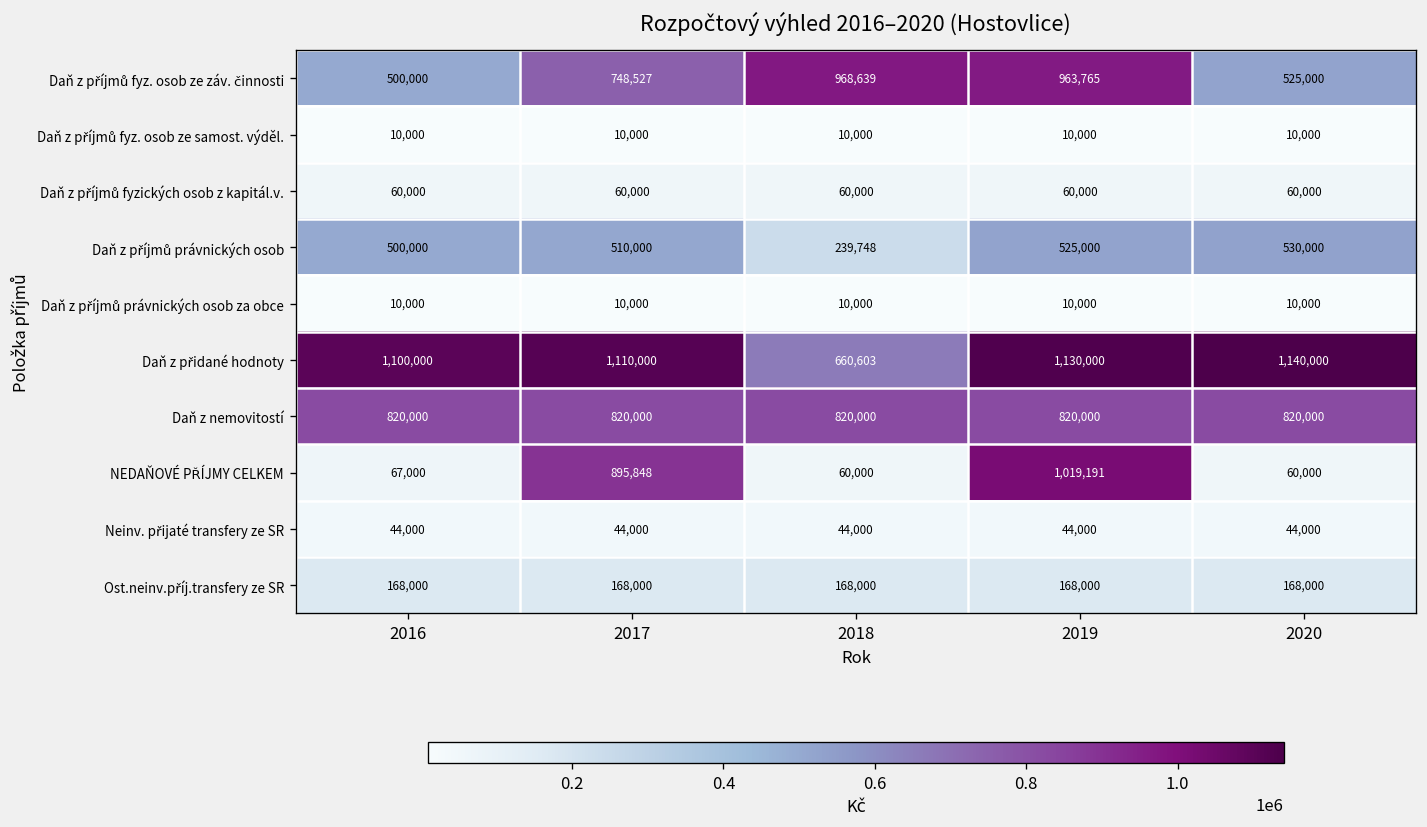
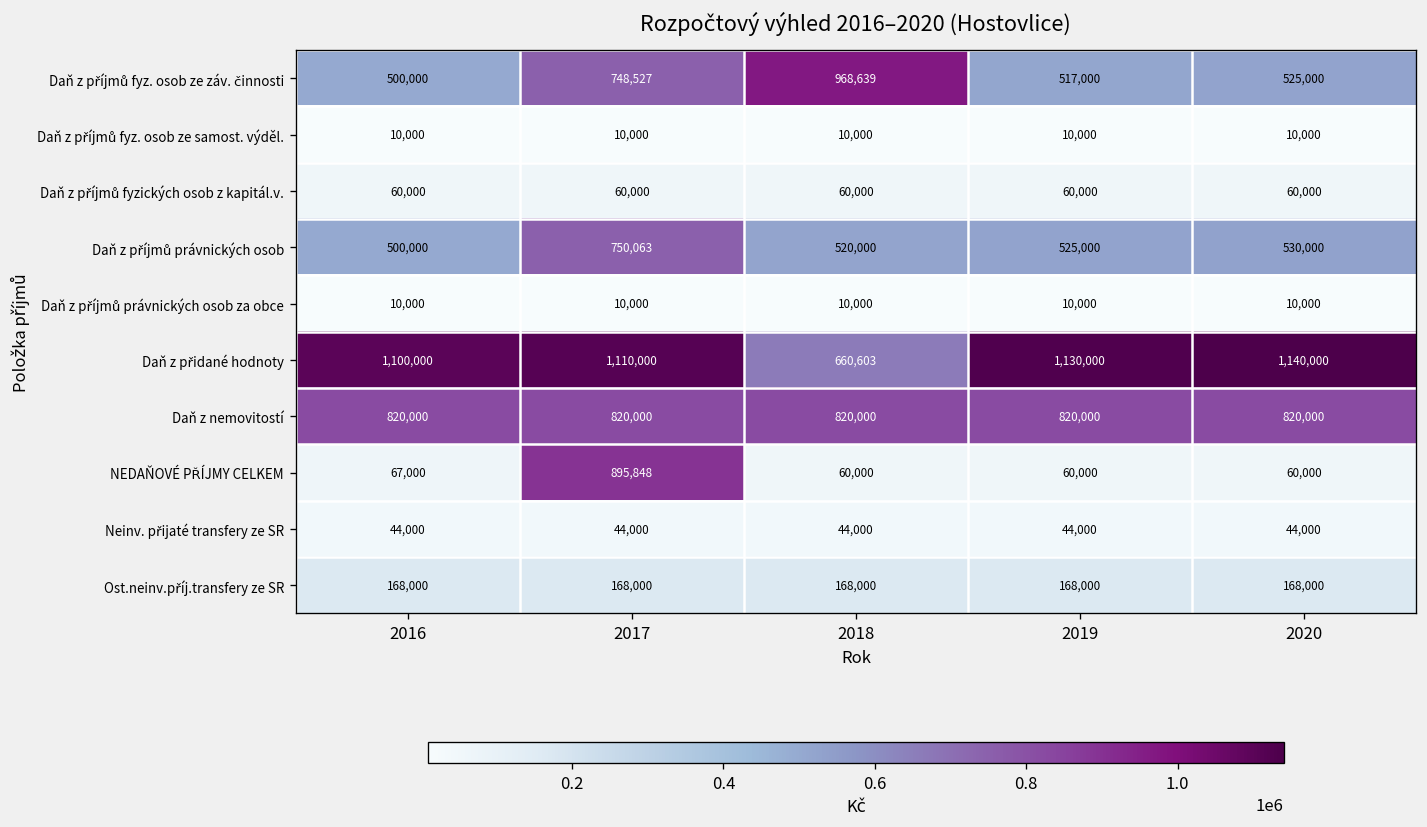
Daň z příjmů fyz. osob ze záv. činnosti, 2019: 963,765 -> 517,000
Daň z příjmů právnických osob, 2017: 510,000 -> 750,063
Daň z příjmů právnických osob, 2018: 239,748 -> 520,000
NEDAŇOVÉ PŘÍJMY CELKEM, 2019: 1,019,191 -> 60,000
